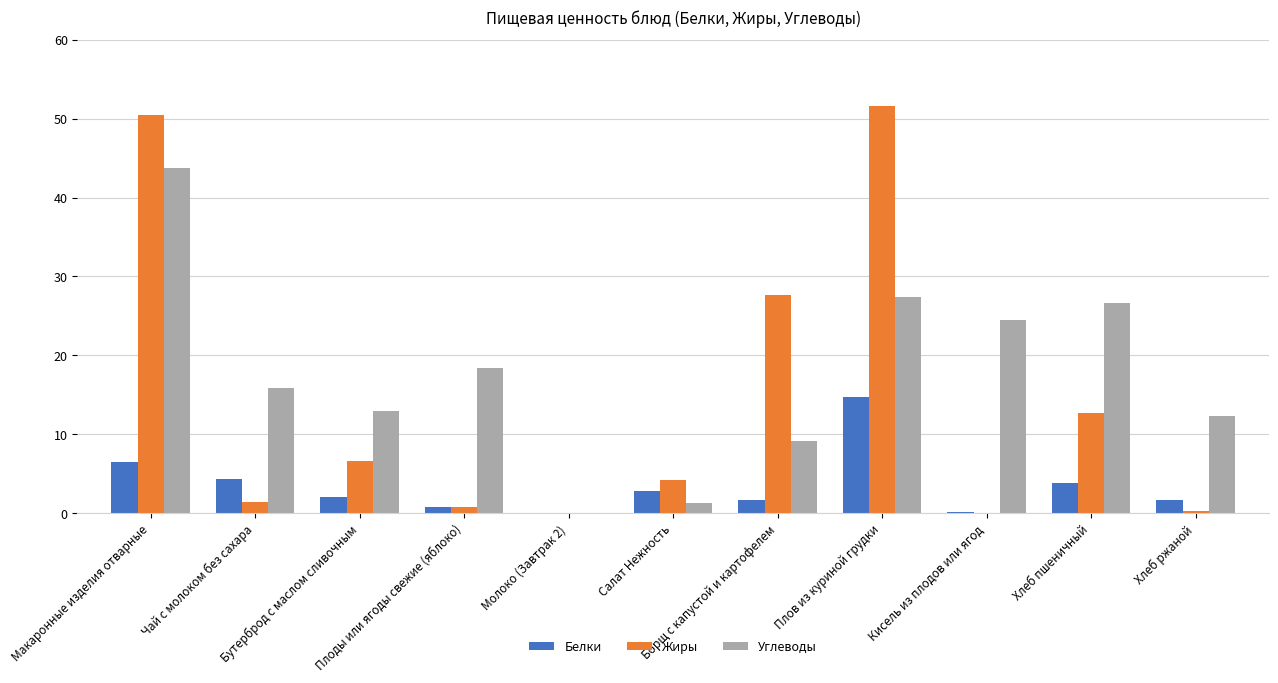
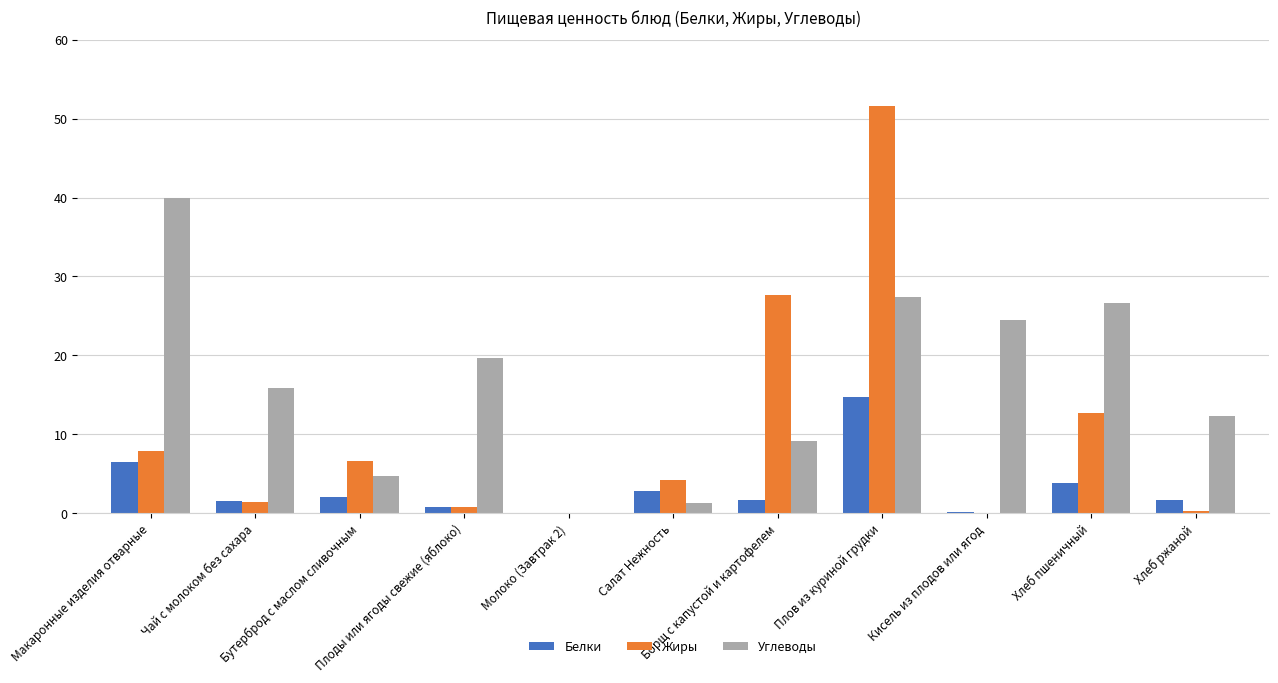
Жиры, Макаронные изделия отварные: 50 -> 8
Углеводы, Макаронные изделия отварные: 44 -> 40
Белки, Чай с молоком без сахара: 4 -> 2
Углеводы, Бутерброд с маслом сливочным: 13 -> 5
Углеводы, Плоды или ягоды свежие (яблоко): 18 -> 20
